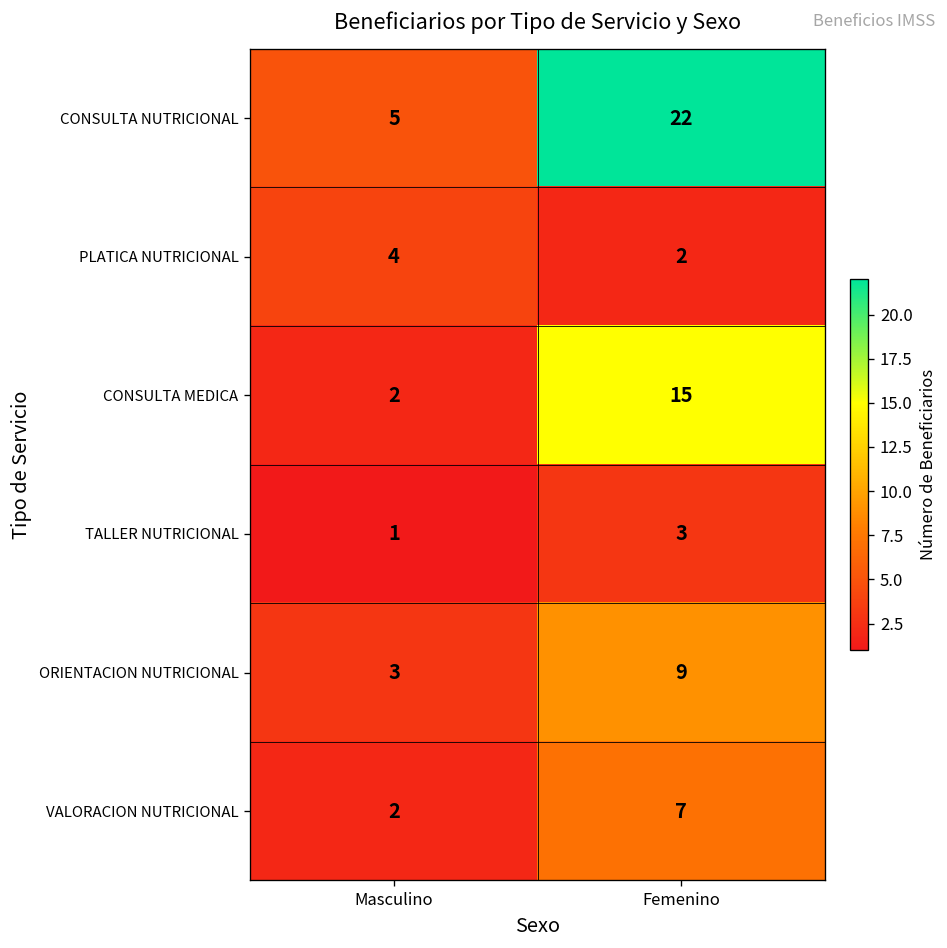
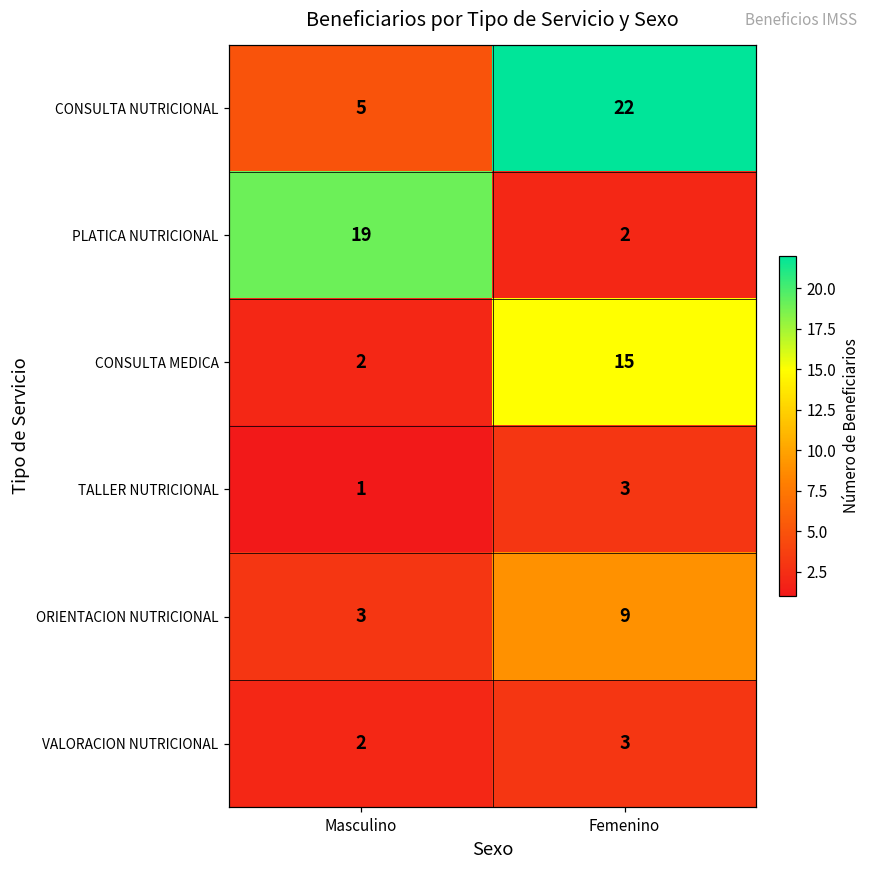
PLATICA NUTRICIONAL, Masculino: 4 -> 19
VALORACION NUTRICIONAL, Femenino: 7 -> 3
